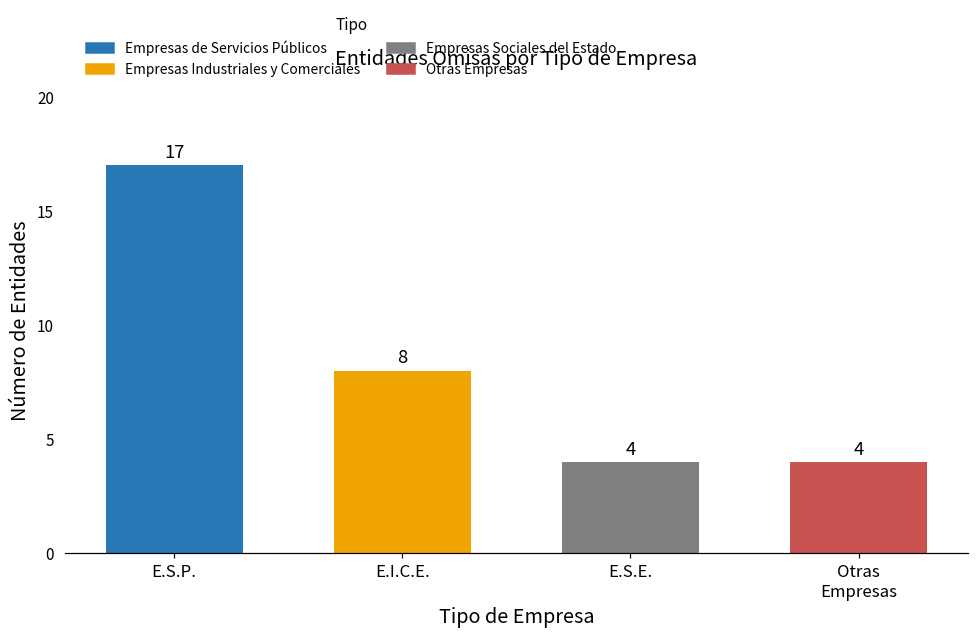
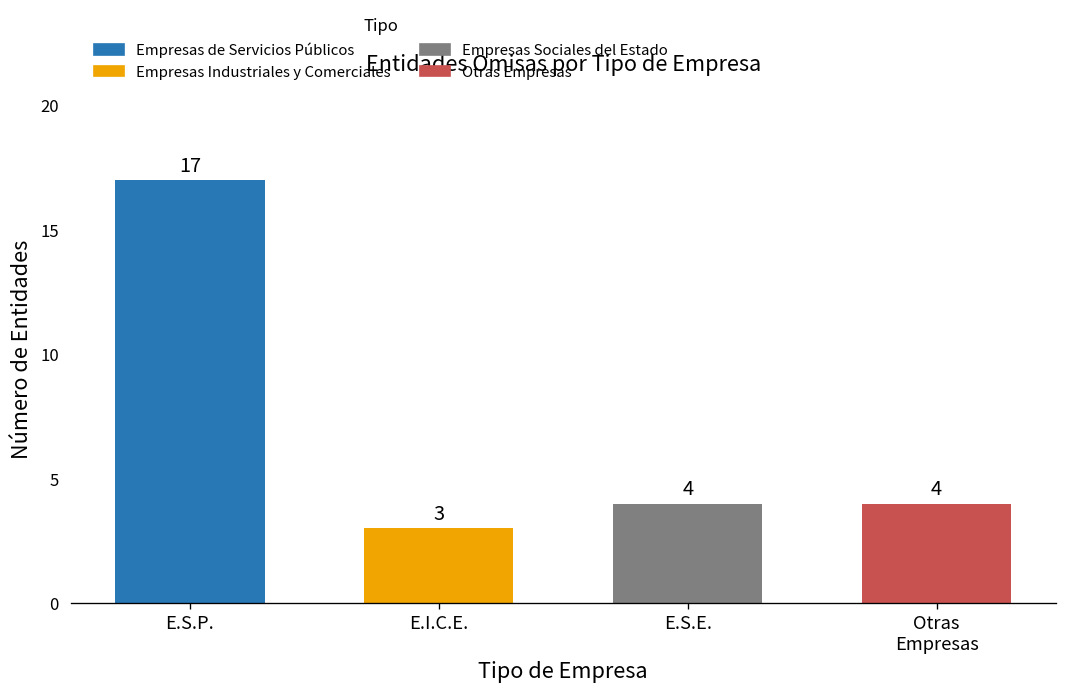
E.I.C.E.: 8 -> 3
